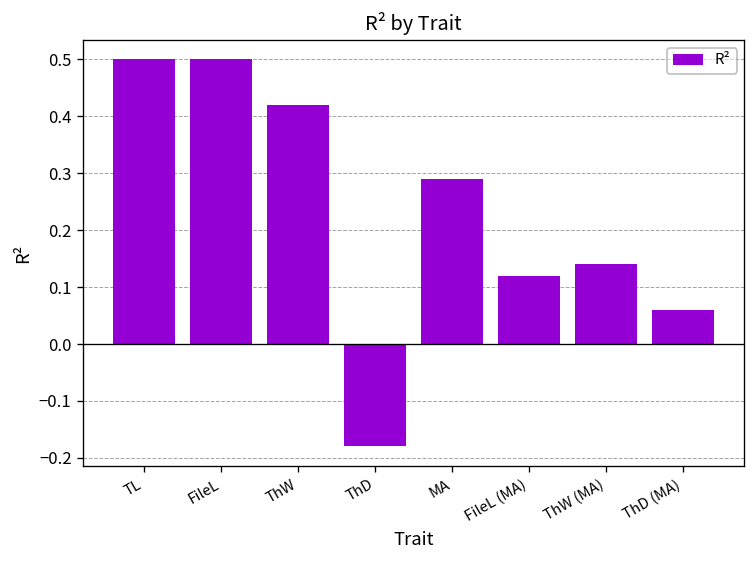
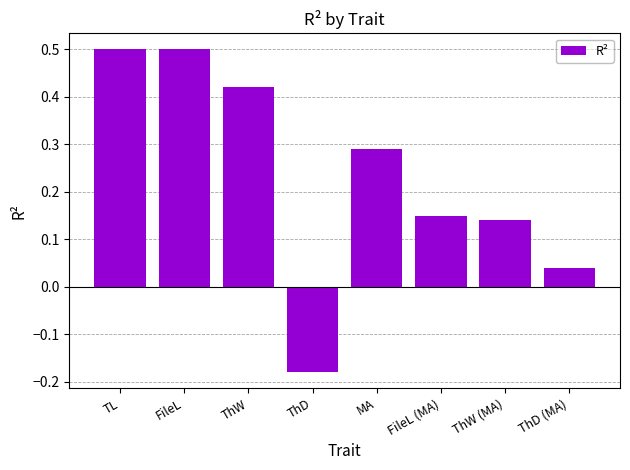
FileL (MA): 0.12 -> 0.15
ThD (MA): 0.06 -> 0.04
